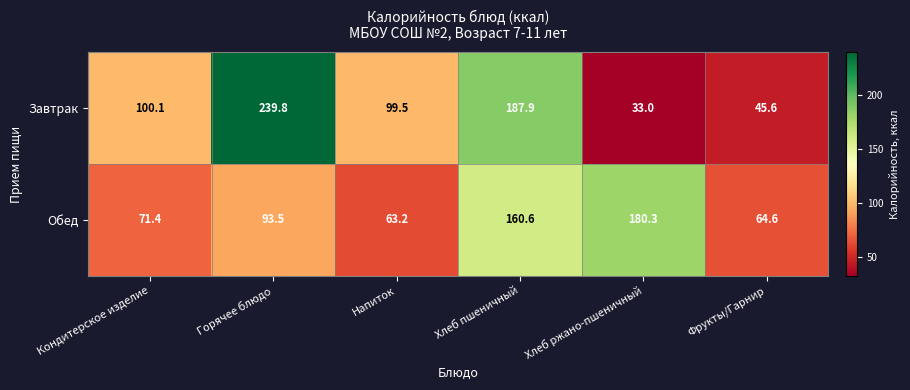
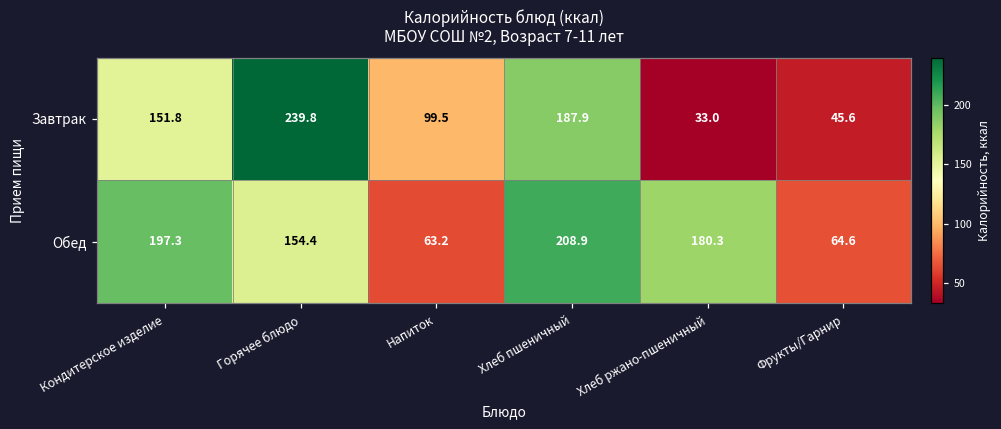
Завтрак, Кондитерское изделие: 100.1 -> 151.8
Обед, Кондитерское изделие: 71.4 -> 197.3
Обед, Горячее блюдо: 93.5 -> 154.4
Обед, Хлеб пшеничный: 160.6 -> 208.9
